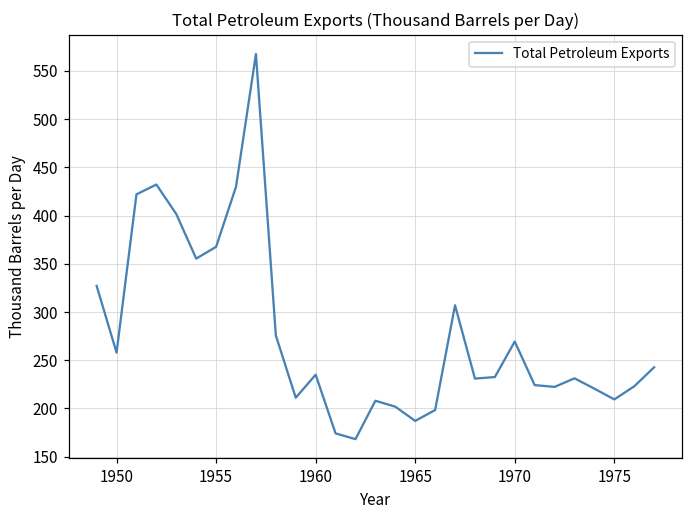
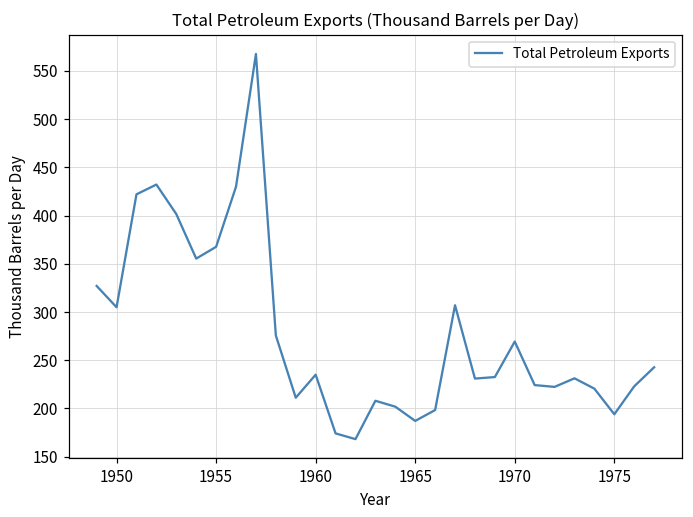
1950: 260 -> 300
1975: 210 -> 190
